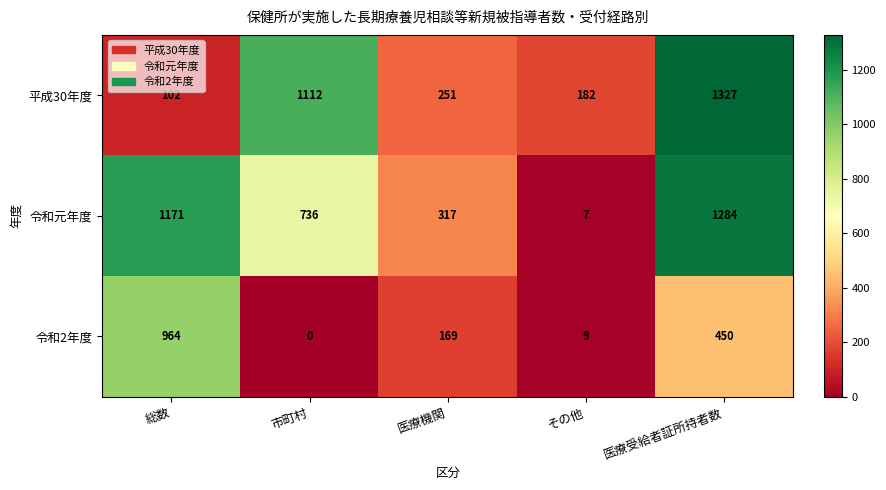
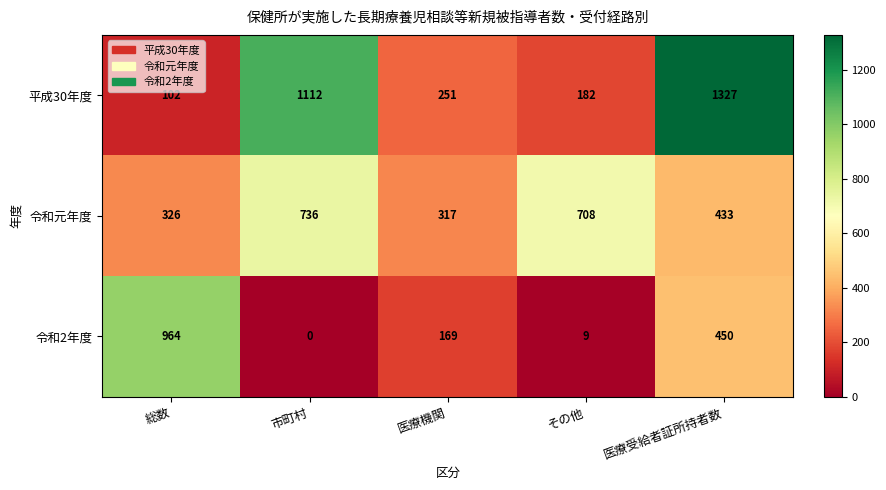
令和元年度, 総数: 1171 -> 326
令和元年度, その他: 7 -> 708
令和元年度, 医療受給者証所持者数: 1284 -> 433
